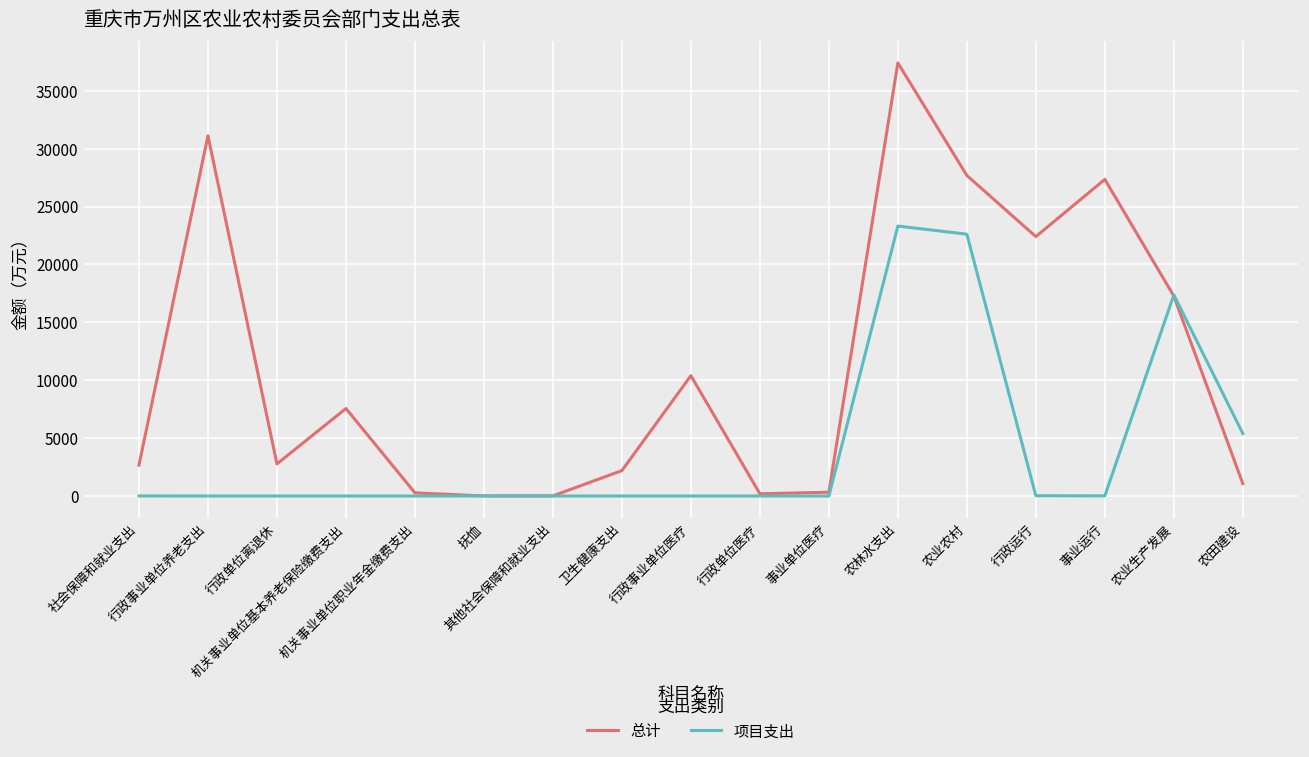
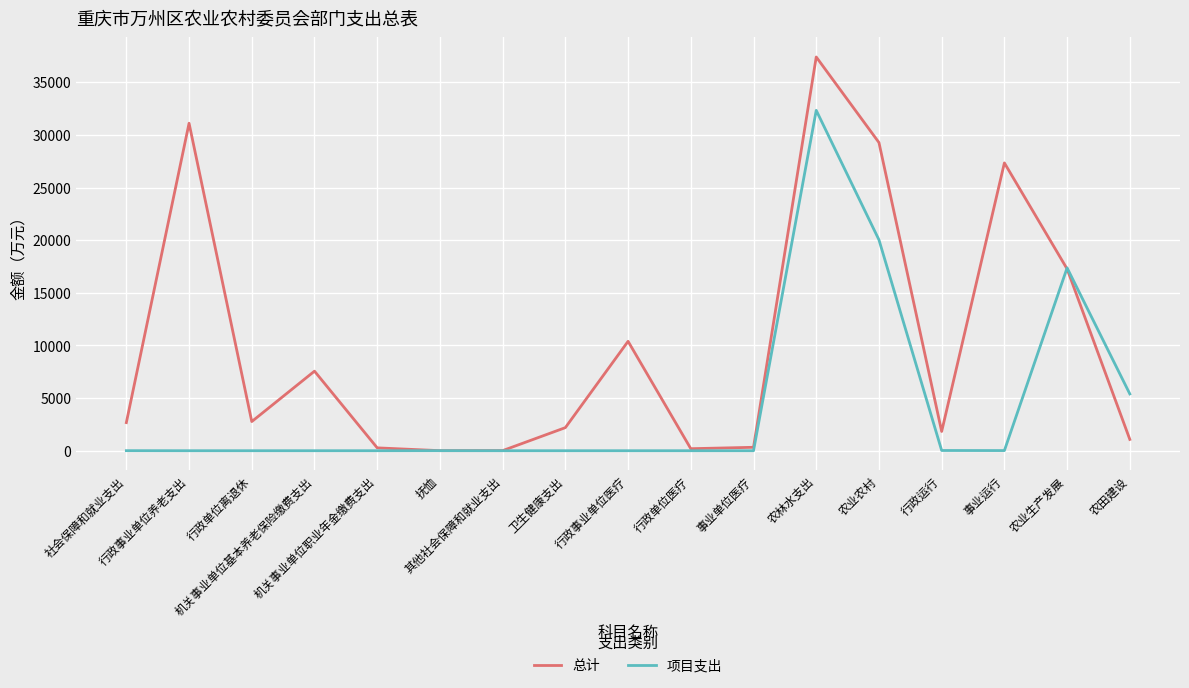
项目支出, 农林水支出: 23300 -> 32300
总计, 农业农村: 27700 -> 29300
项目支出, 农业农村: 22600 -> 20000
总计, 行政运行: 22400 -> 1800
